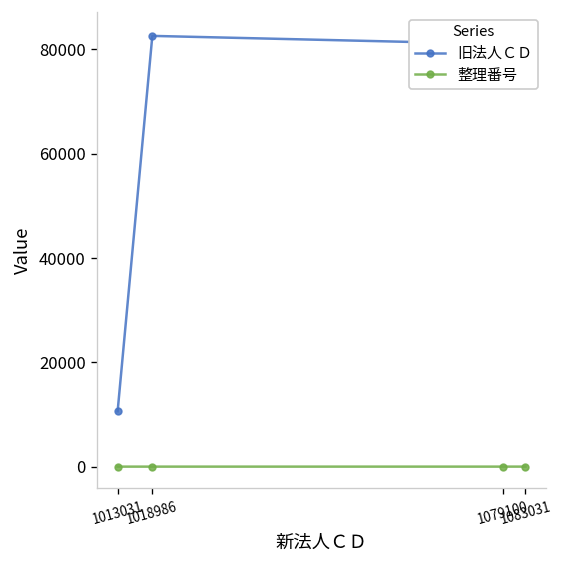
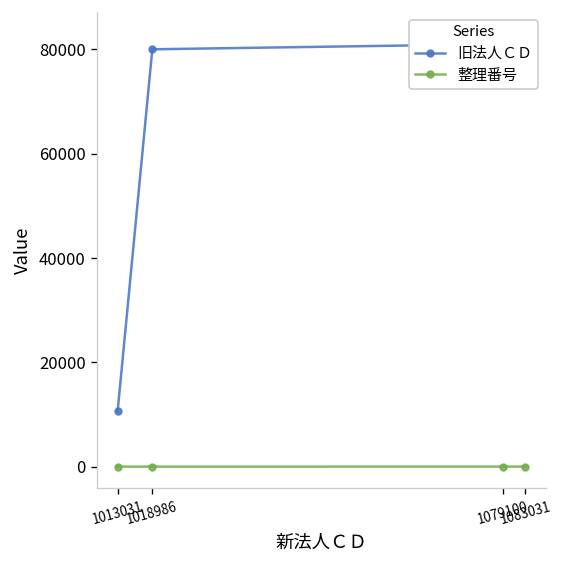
旧法人ＣＤ, 1018986: 83000 -> 80000
